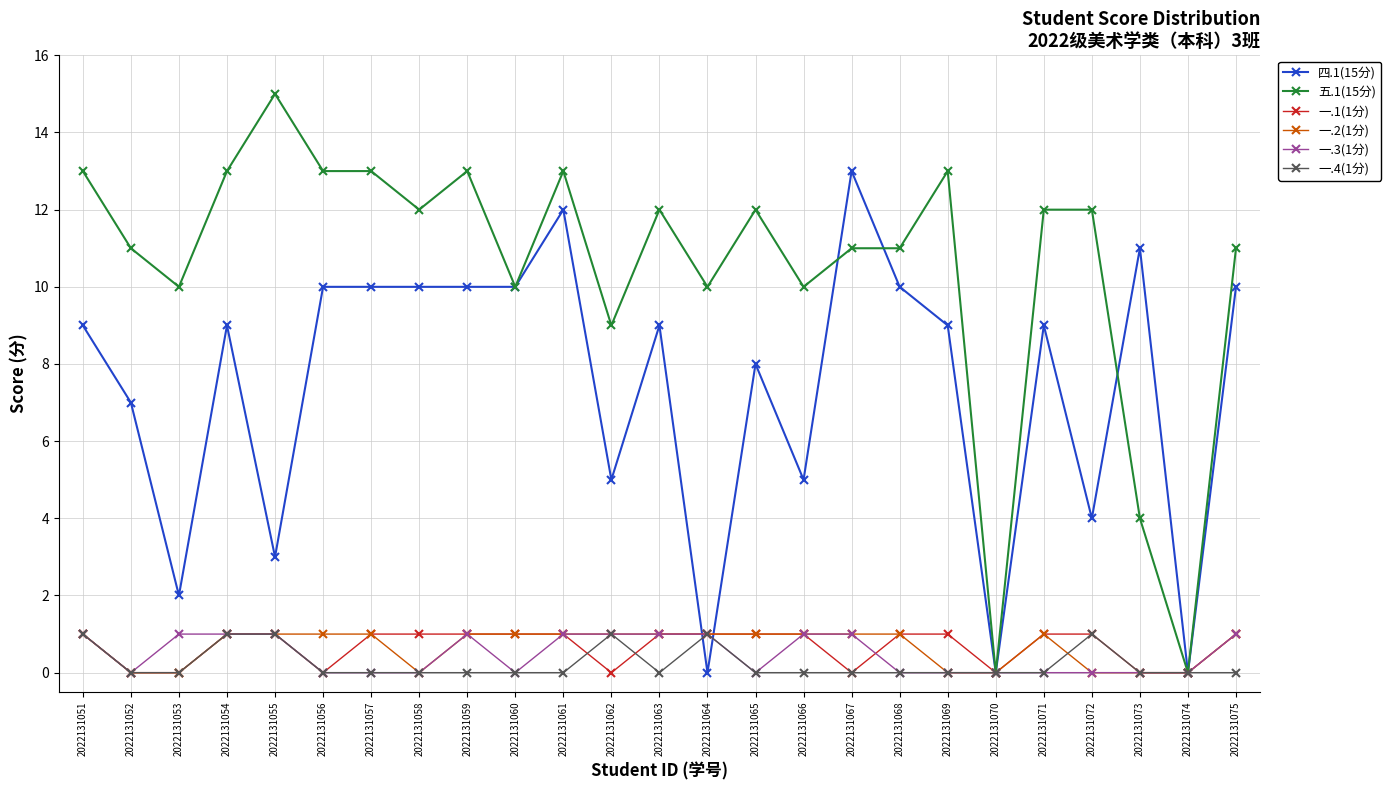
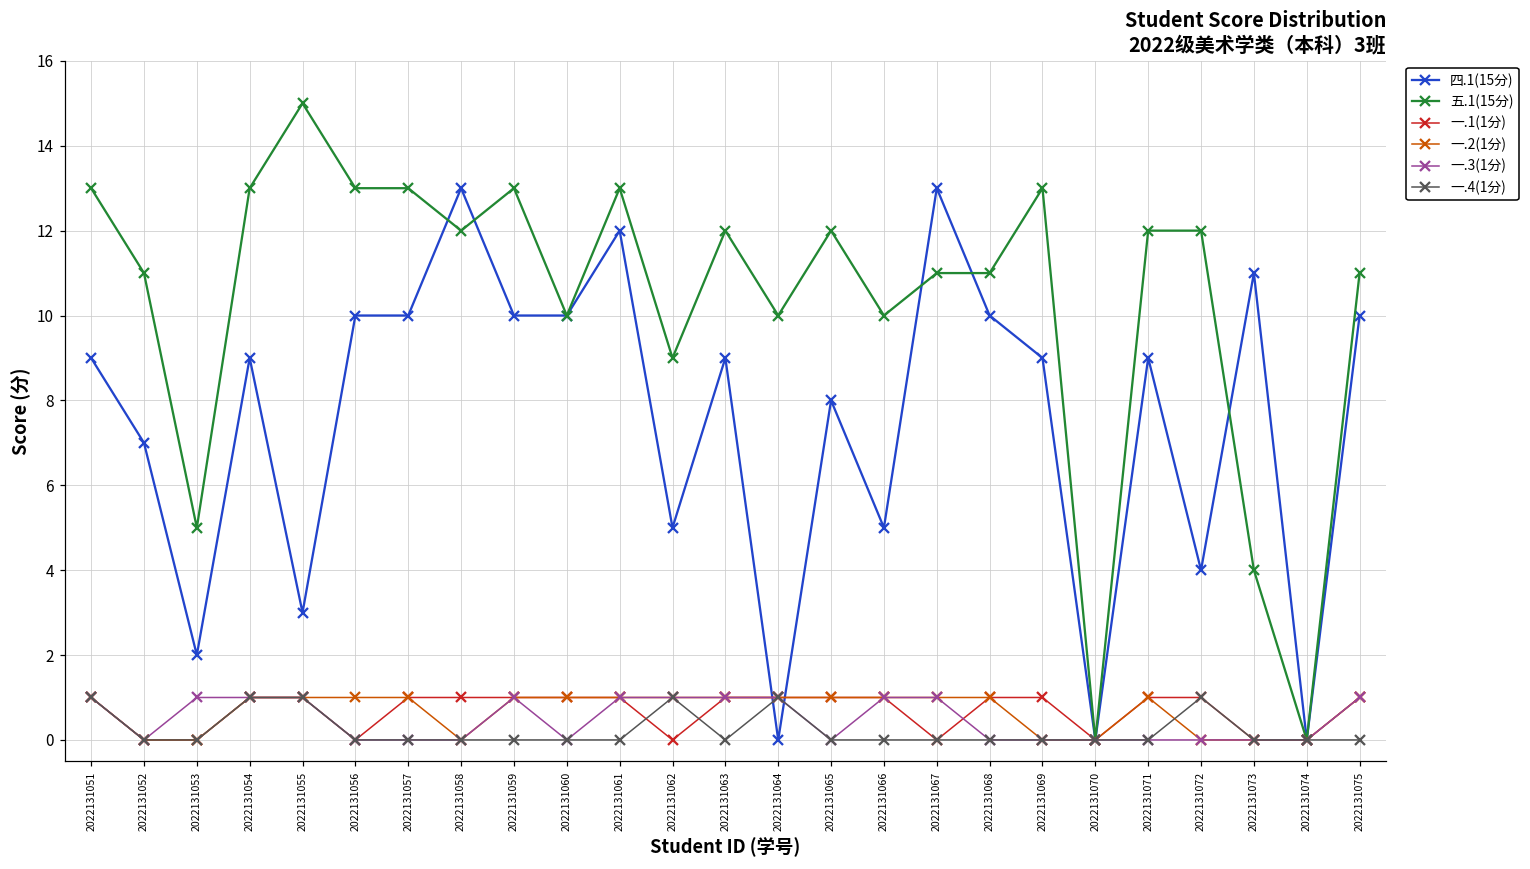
五.1(15分), 2022131053: 10 -> 5
四.1(15分), 2022131058: 10 -> 13
